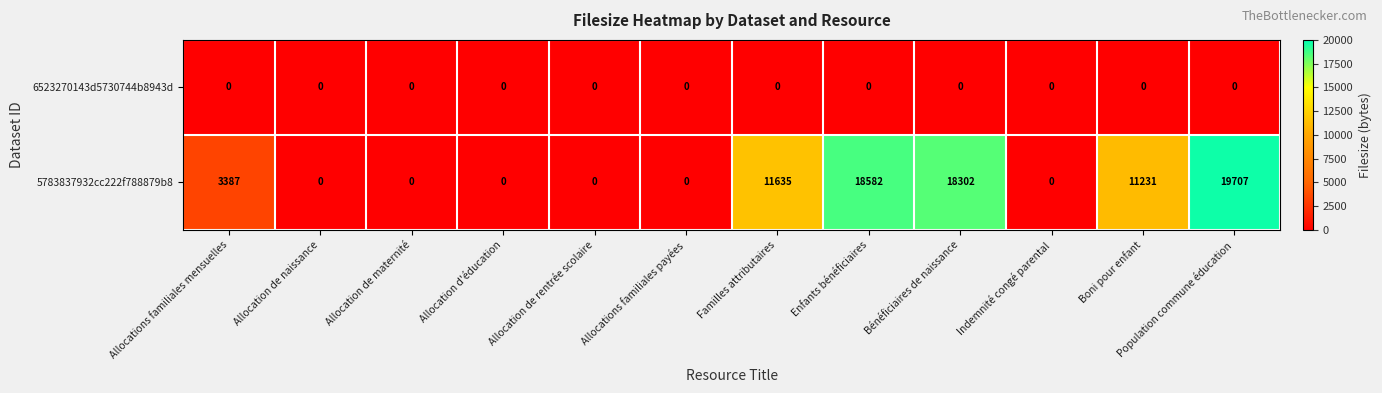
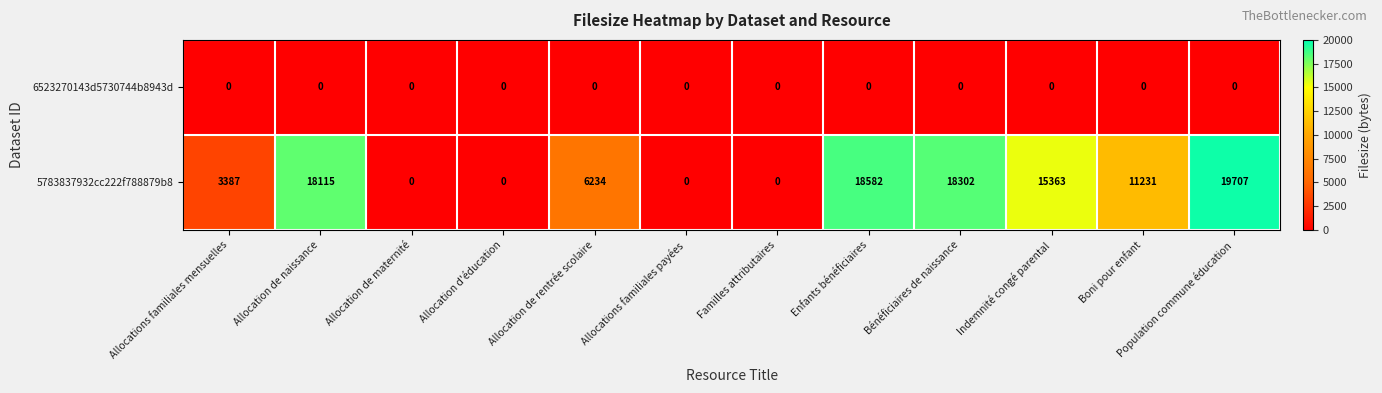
5783837932cc222f788879b8, Allocation de naissance: 0 -> 18115
5783837932cc222f788879b8, Allocation de rentrée scolaire: 0 -> 6234
5783837932cc222f788879b8, Familles attributaires: 11635 -> 0
5783837932cc222f788879b8, Indemnité congé parental: 0 -> 15363
